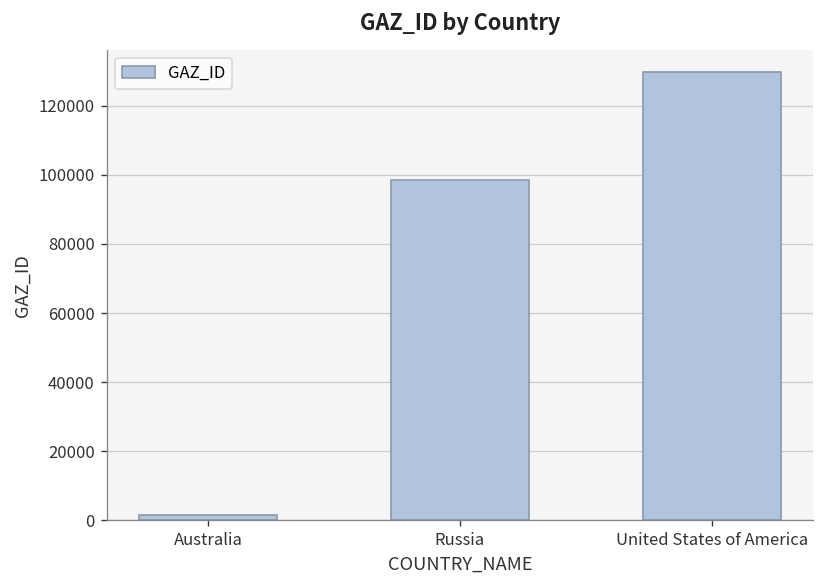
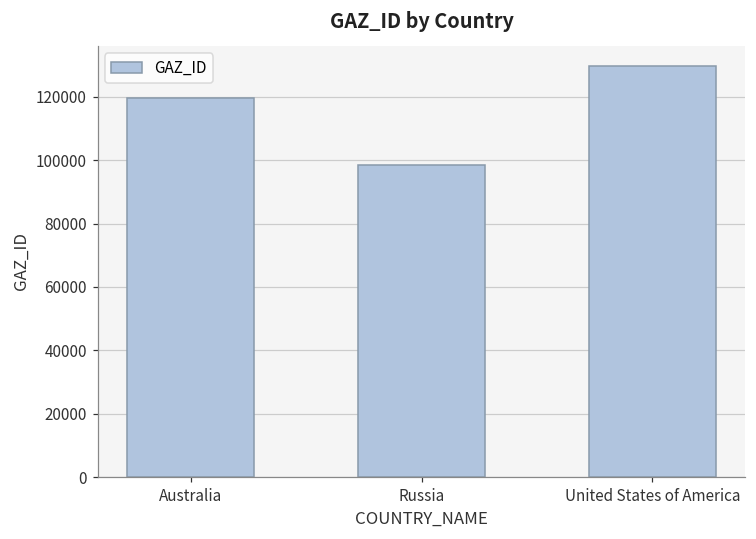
Australia: 1000 -> 120000
